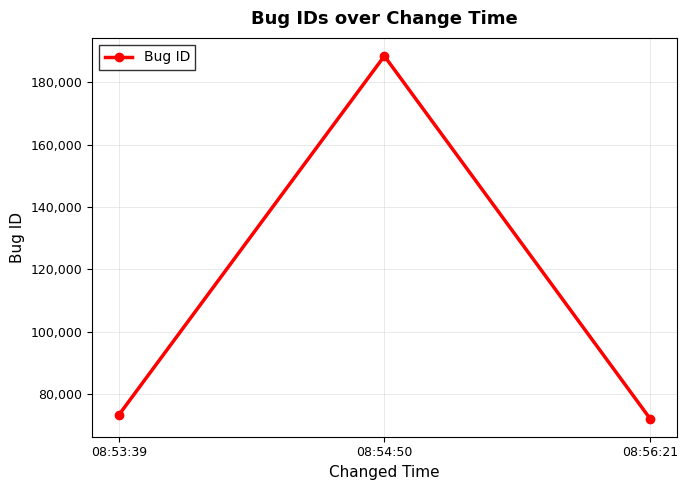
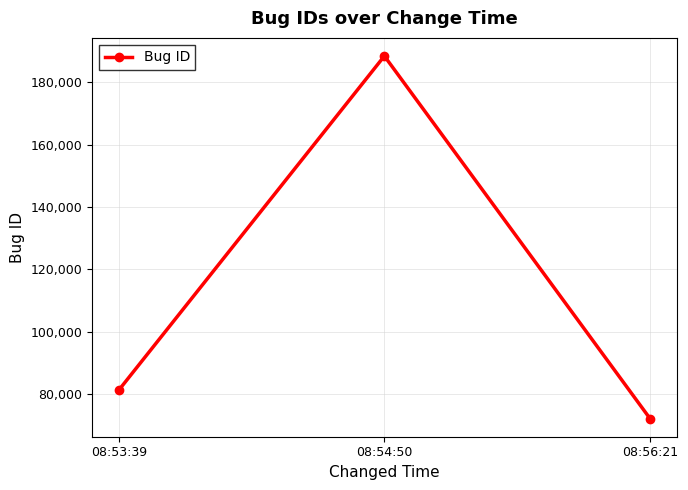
08:53:39: 73,000 -> 81,000
